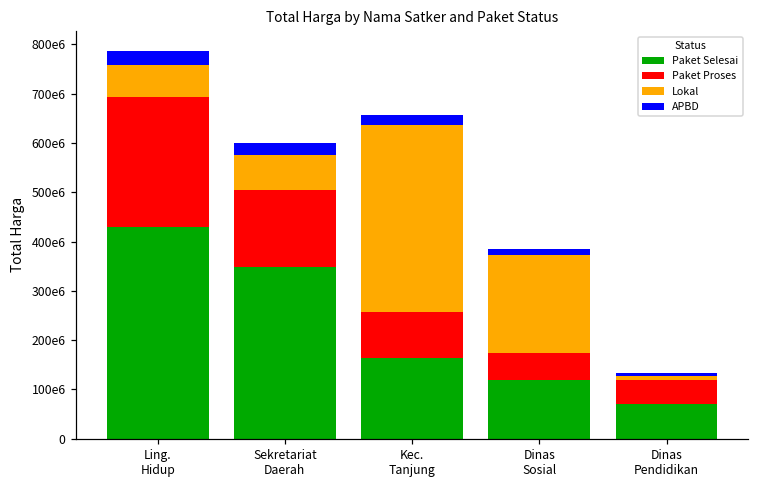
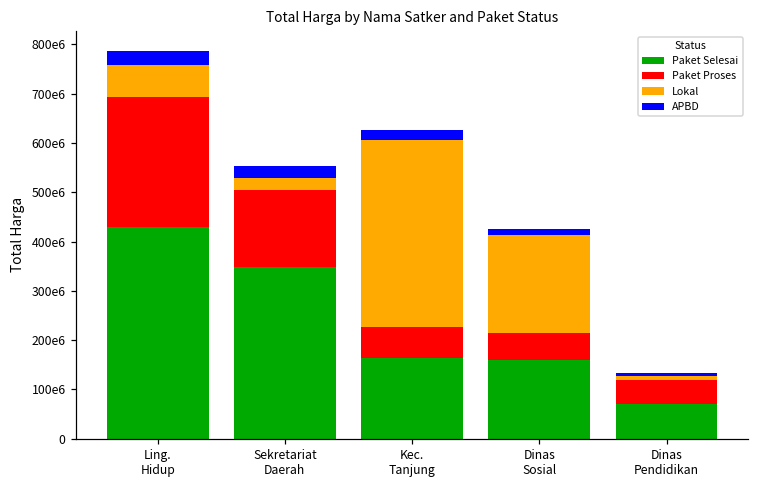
Lokal, Sekretariat Daerah: 70000000 -> 20000000
Paket Proses, Kec. Tanjung: 90000000 -> 60000000
Paket Selesai, Dinas Sosial: 120000000 -> 160000000
